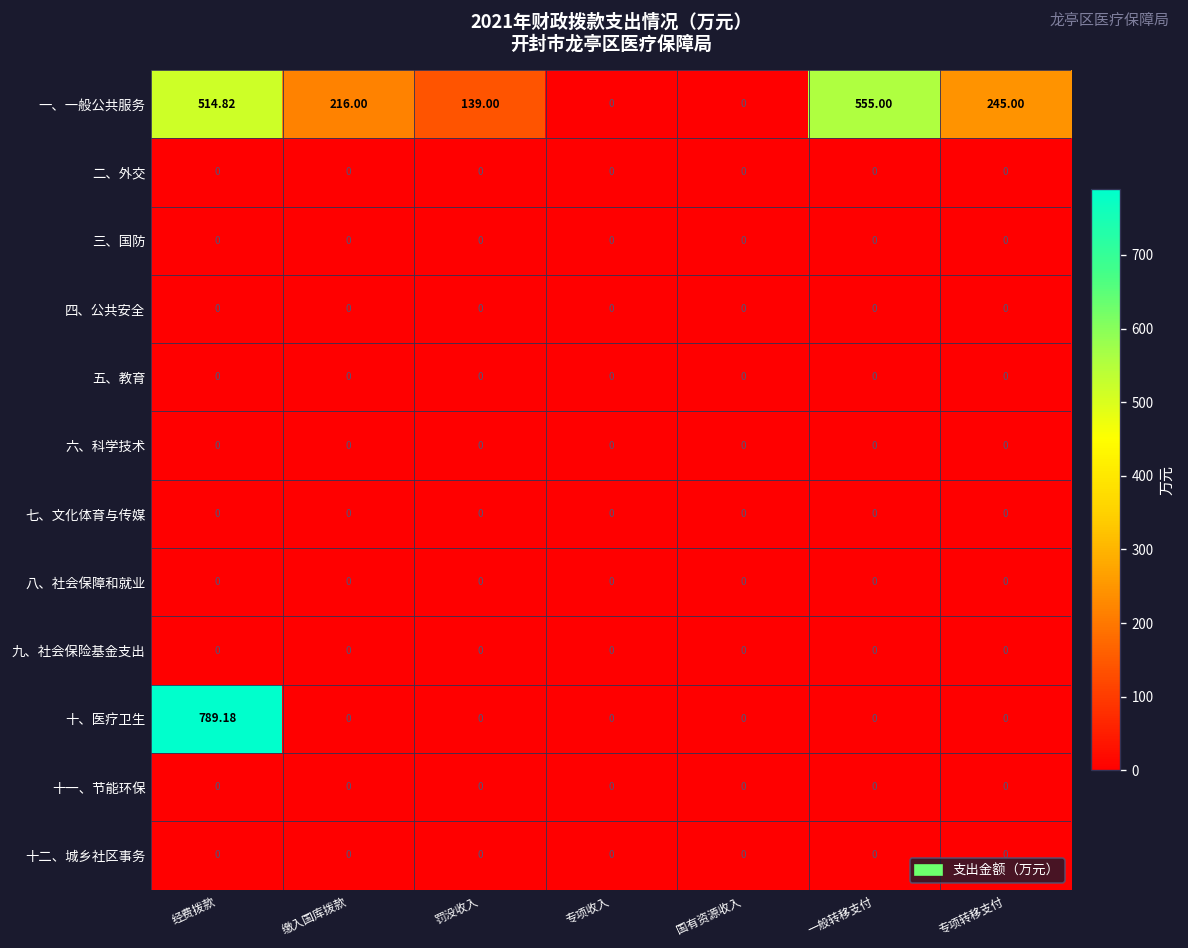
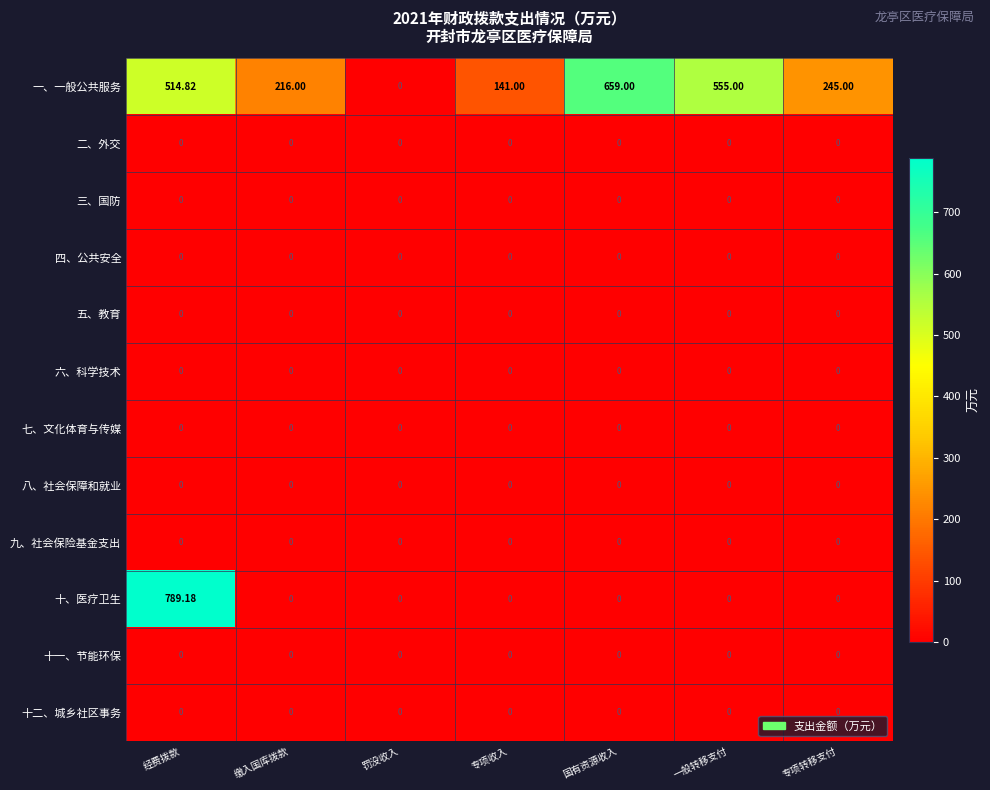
一、一般公共服务, 罚没收入: 139.00 -> 0
一、一般公共服务, 专项收入: 0 -> 141.00
一、一般公共服务, 国有资源收入: 0 -> 659.00
